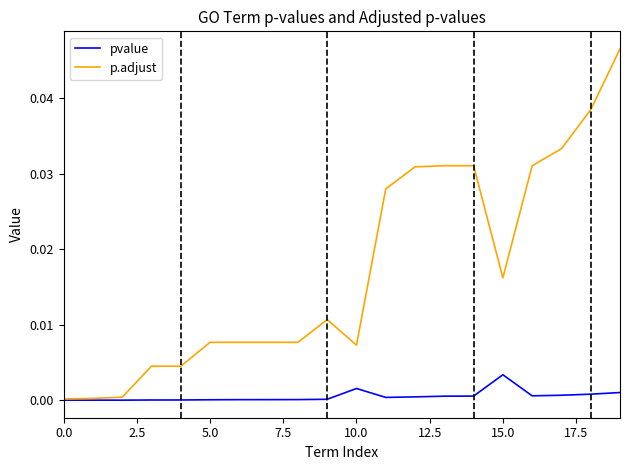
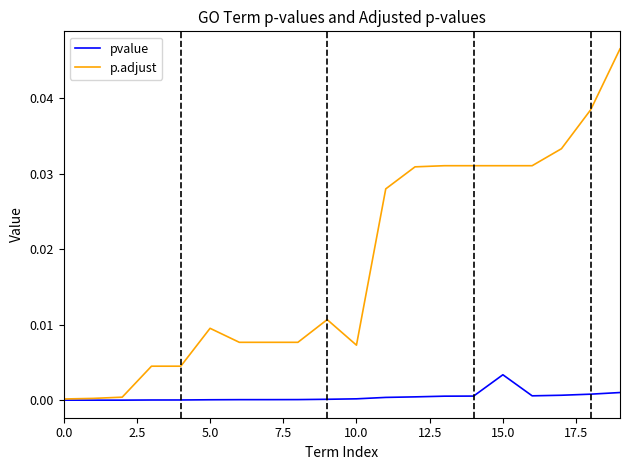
p.adjust, 5.0: 0.008 -> 0.010
pvalue, 10.0: 0.002 -> 0.000
p.adjust, 15.0: 0.016 -> 0.031
